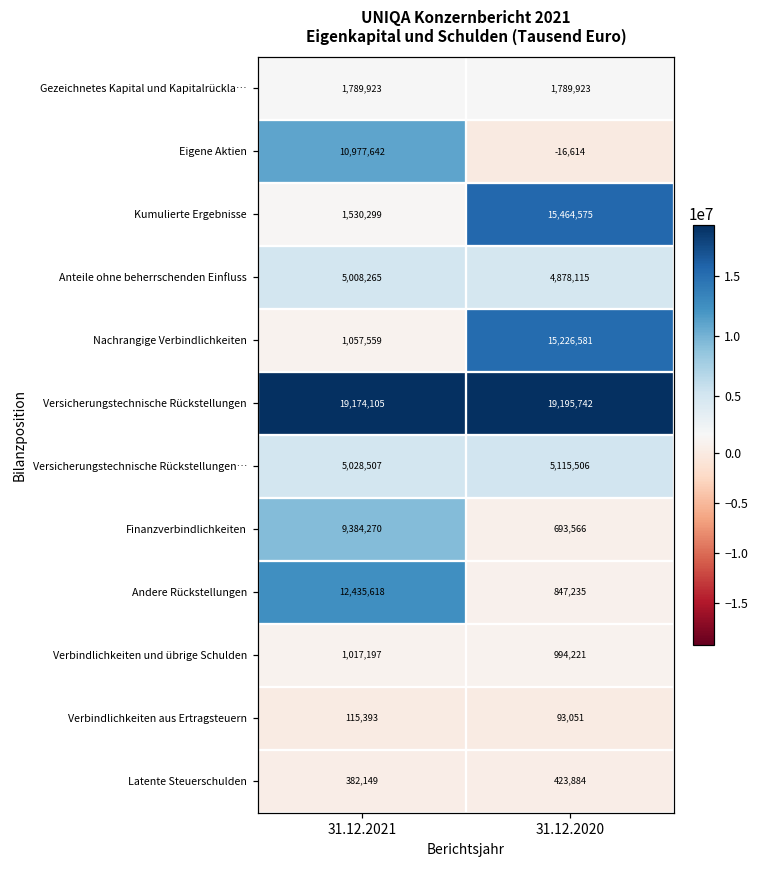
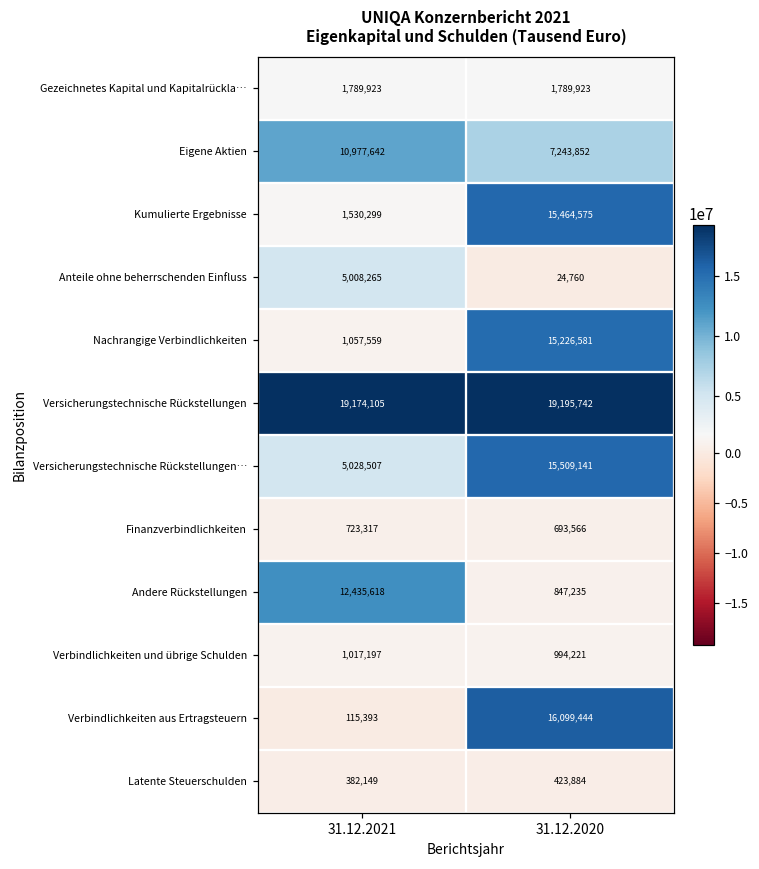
Eigene Aktien, 31.12.2020: -16,614 -> 7,243,852
Anteile ohne beherrschenden Einfluss, 31.12.2020: 4,878,115 -> 24,760
Versicherungstechnische Rückstellungen…, 31.12.2020: 5,115,506 -> 15,509,141
Finanzverbindlichkeiten, 31.12.2021: 9,384,270 -> 723,317
Verbindlichkeiten aus Ertragsteuern, 31.12.2020: 93,051 -> 16,099,444
